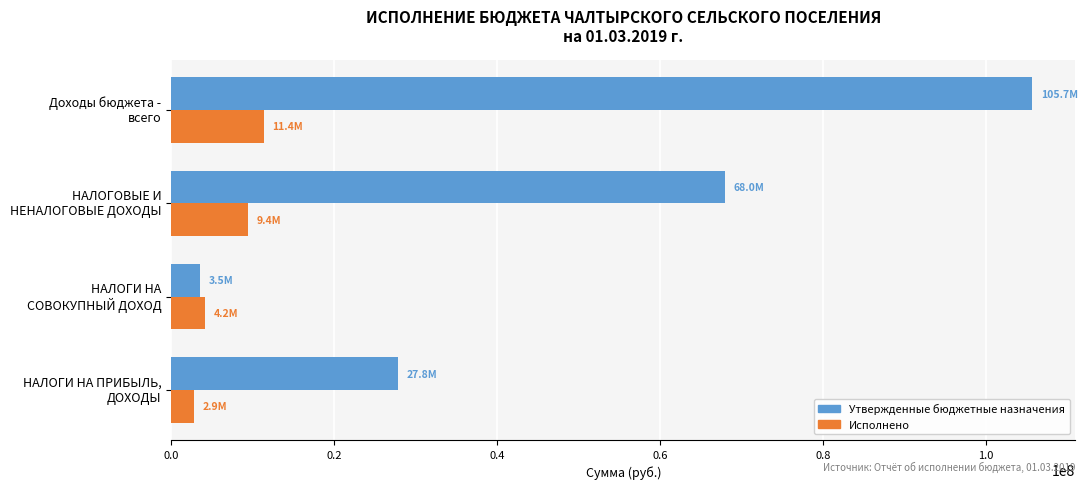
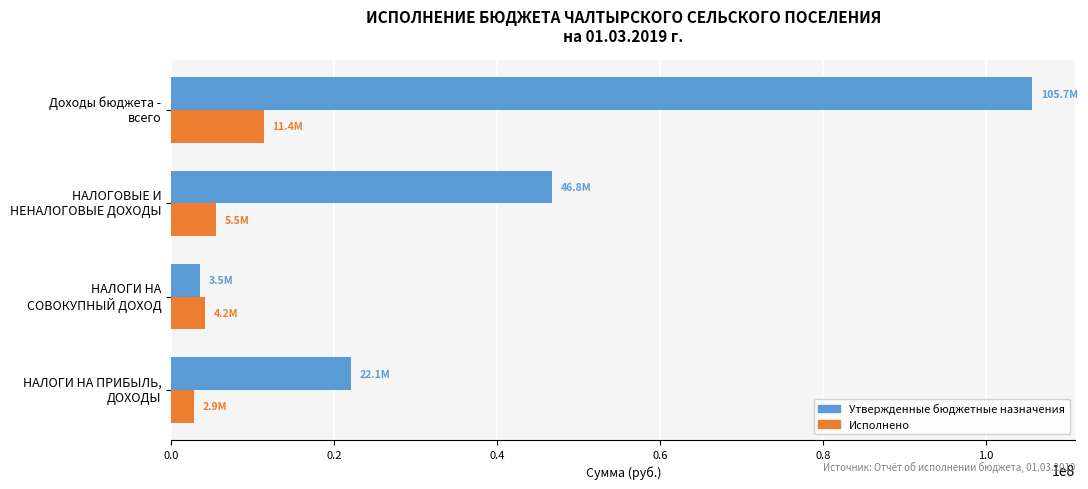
Утвержденные бюджетные назначения, НАЛОГОВЫЕ И НЕНАЛОГОВЫЕ ДОХОДЫ: 68.0M -> 46.8M
Исполнено, НАЛОГОВЫЕ И НЕНАЛОГОВЫЕ ДОХОДЫ: 9.4M -> 5.5M
Утвержденные бюджетные назначения, НАЛОГИ НА ПРИБЫЛЬ, ДОХОДЫ: 27.8M -> 22.1M
